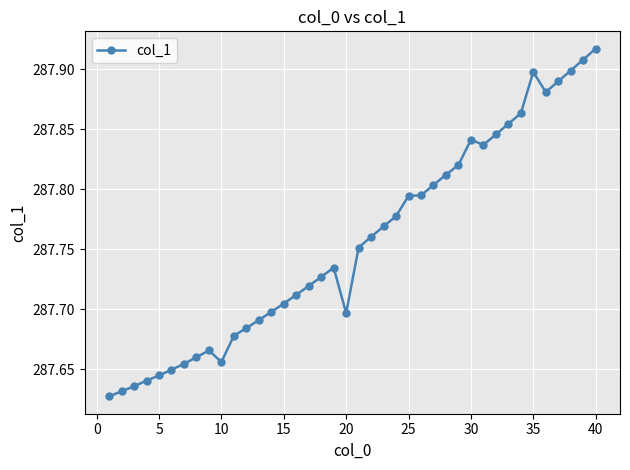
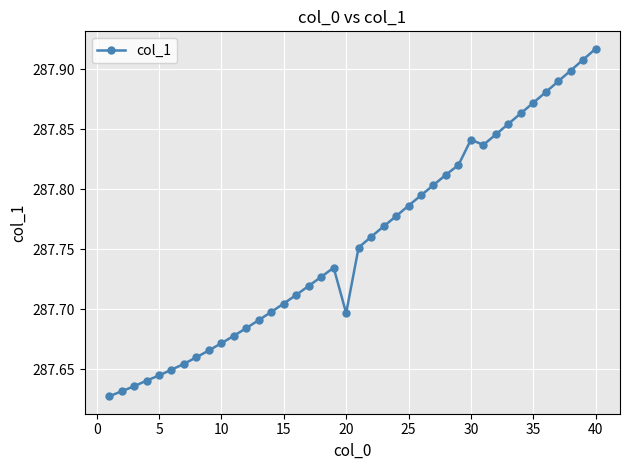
10: 287.656 -> 287.672
25: 287.795 -> 287.786
35: 287.898 -> 287.872
